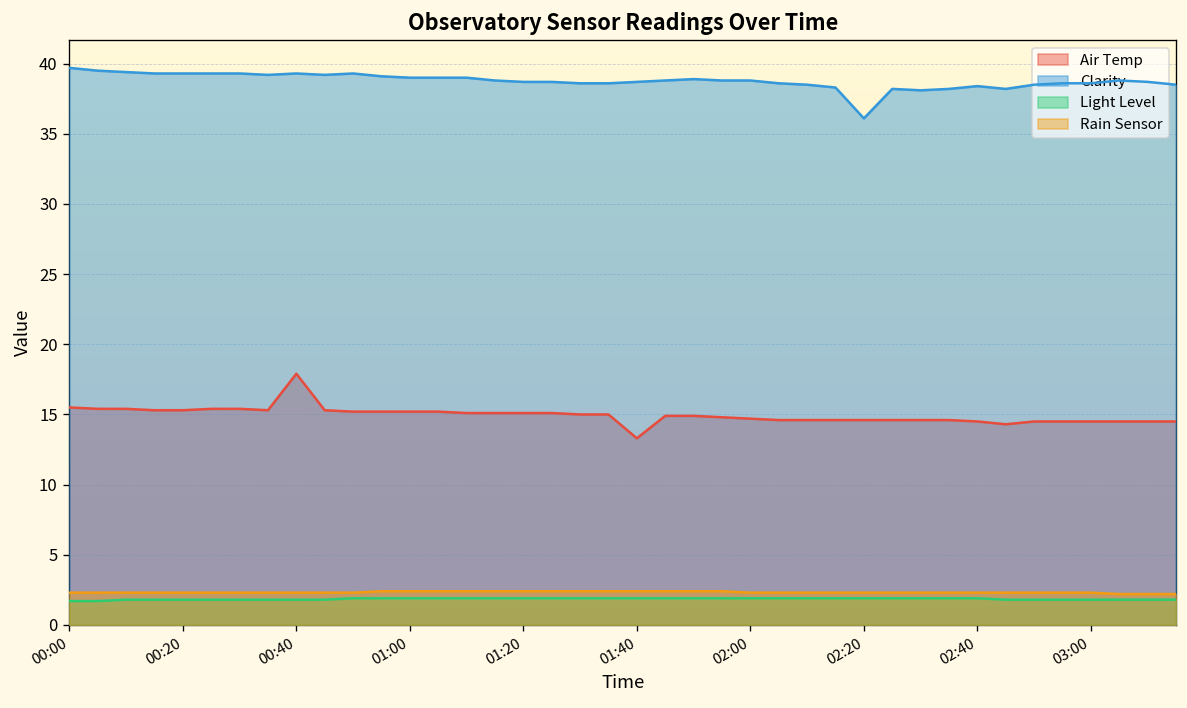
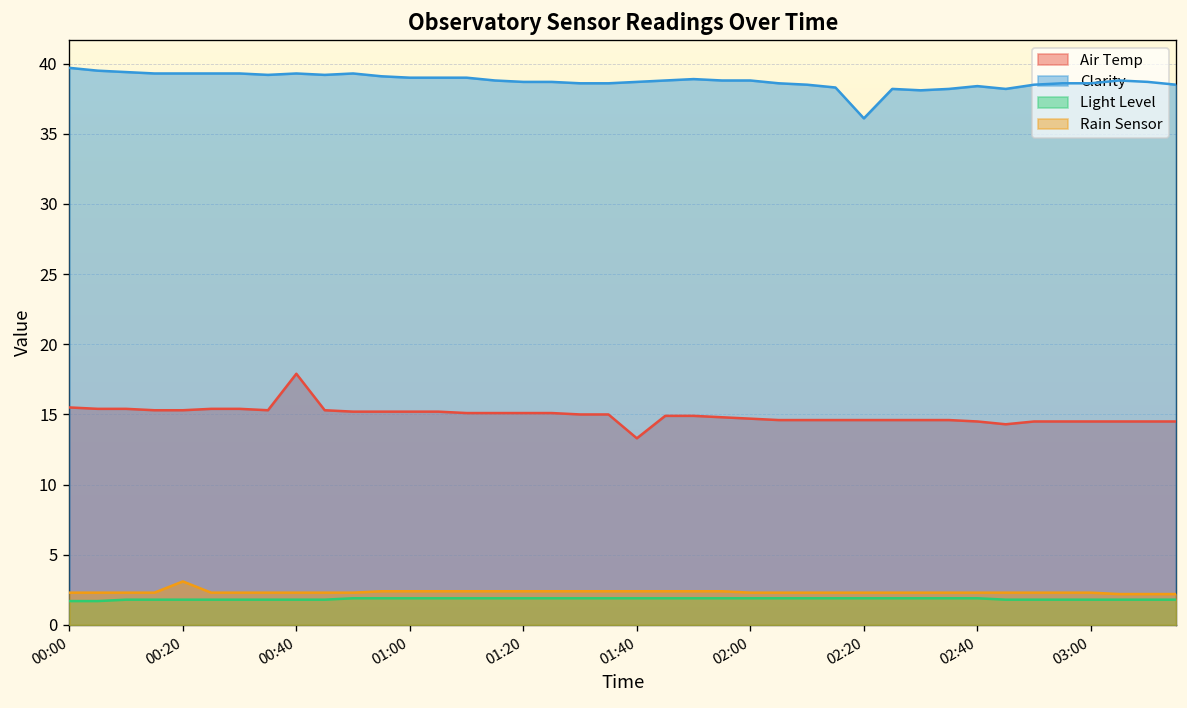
Rain Sensor, 00:20: 2.3 -> 3.1
